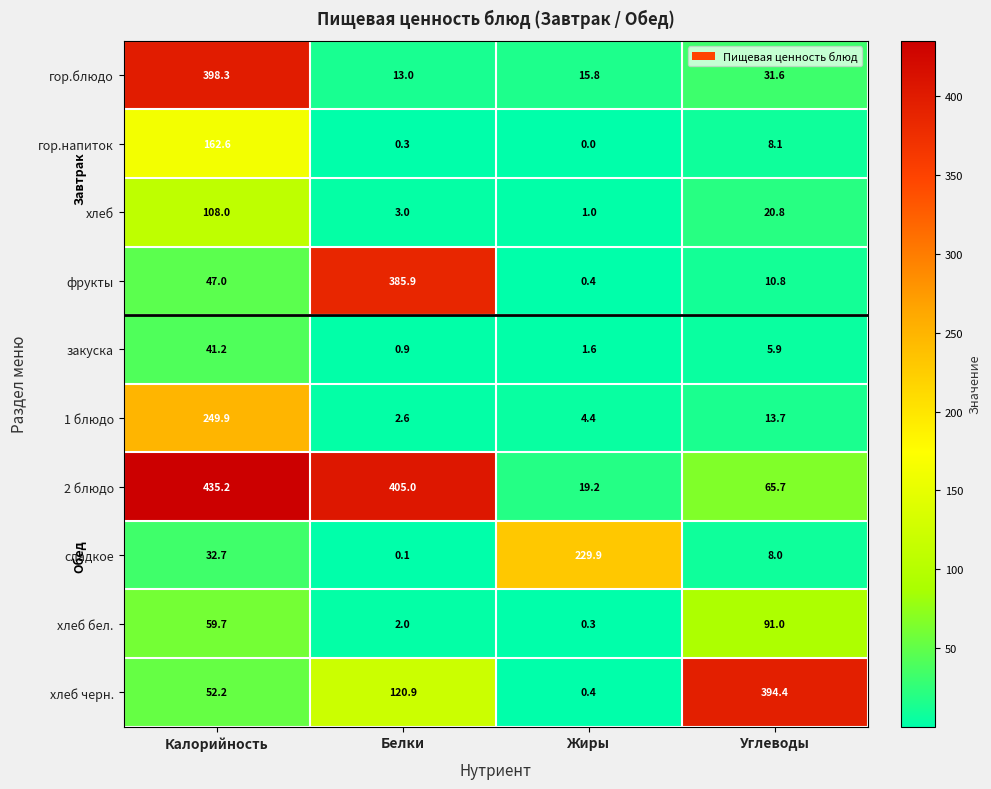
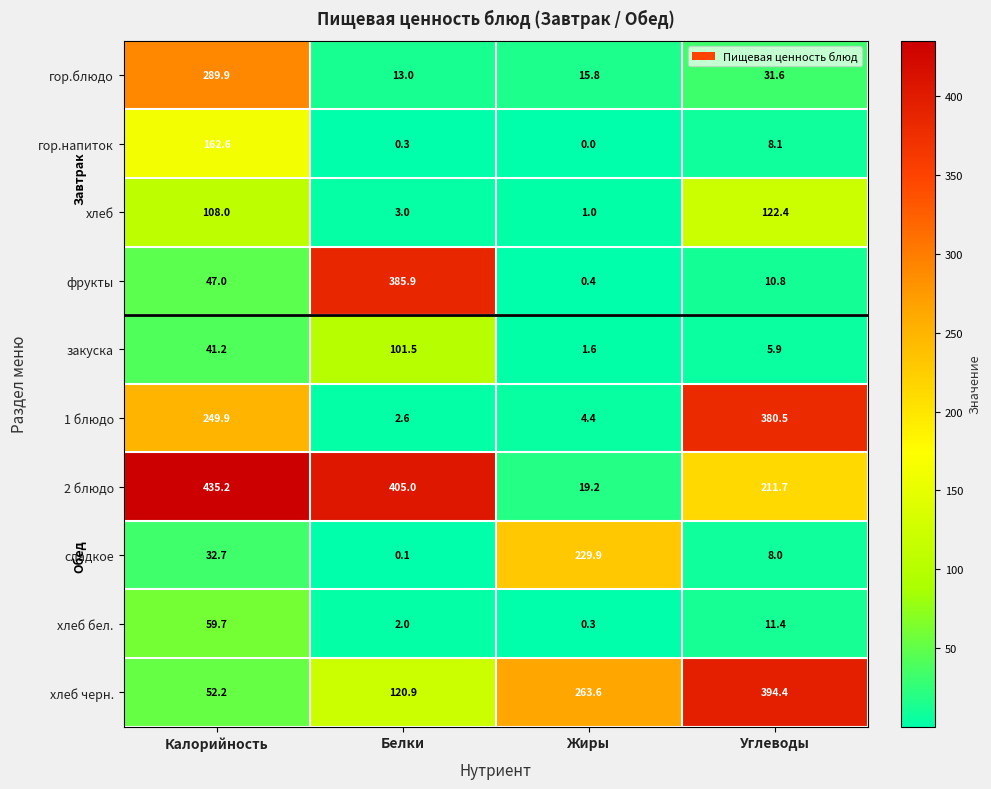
гор.блюдо, Калорийность: 398.3 -> 289.9
хлеб, Углеводы: 20.8 -> 122.4
закуска, Белки: 0.9 -> 101.5
1 блюдо, Углеводы: 13.7 -> 380.5
2 блюдо, Углеводы: 65.7 -> 211.7
хлеб бел., Углеводы: 91.0 -> 11.4
хлеб черн., Жиры: 0.4 -> 263.6
